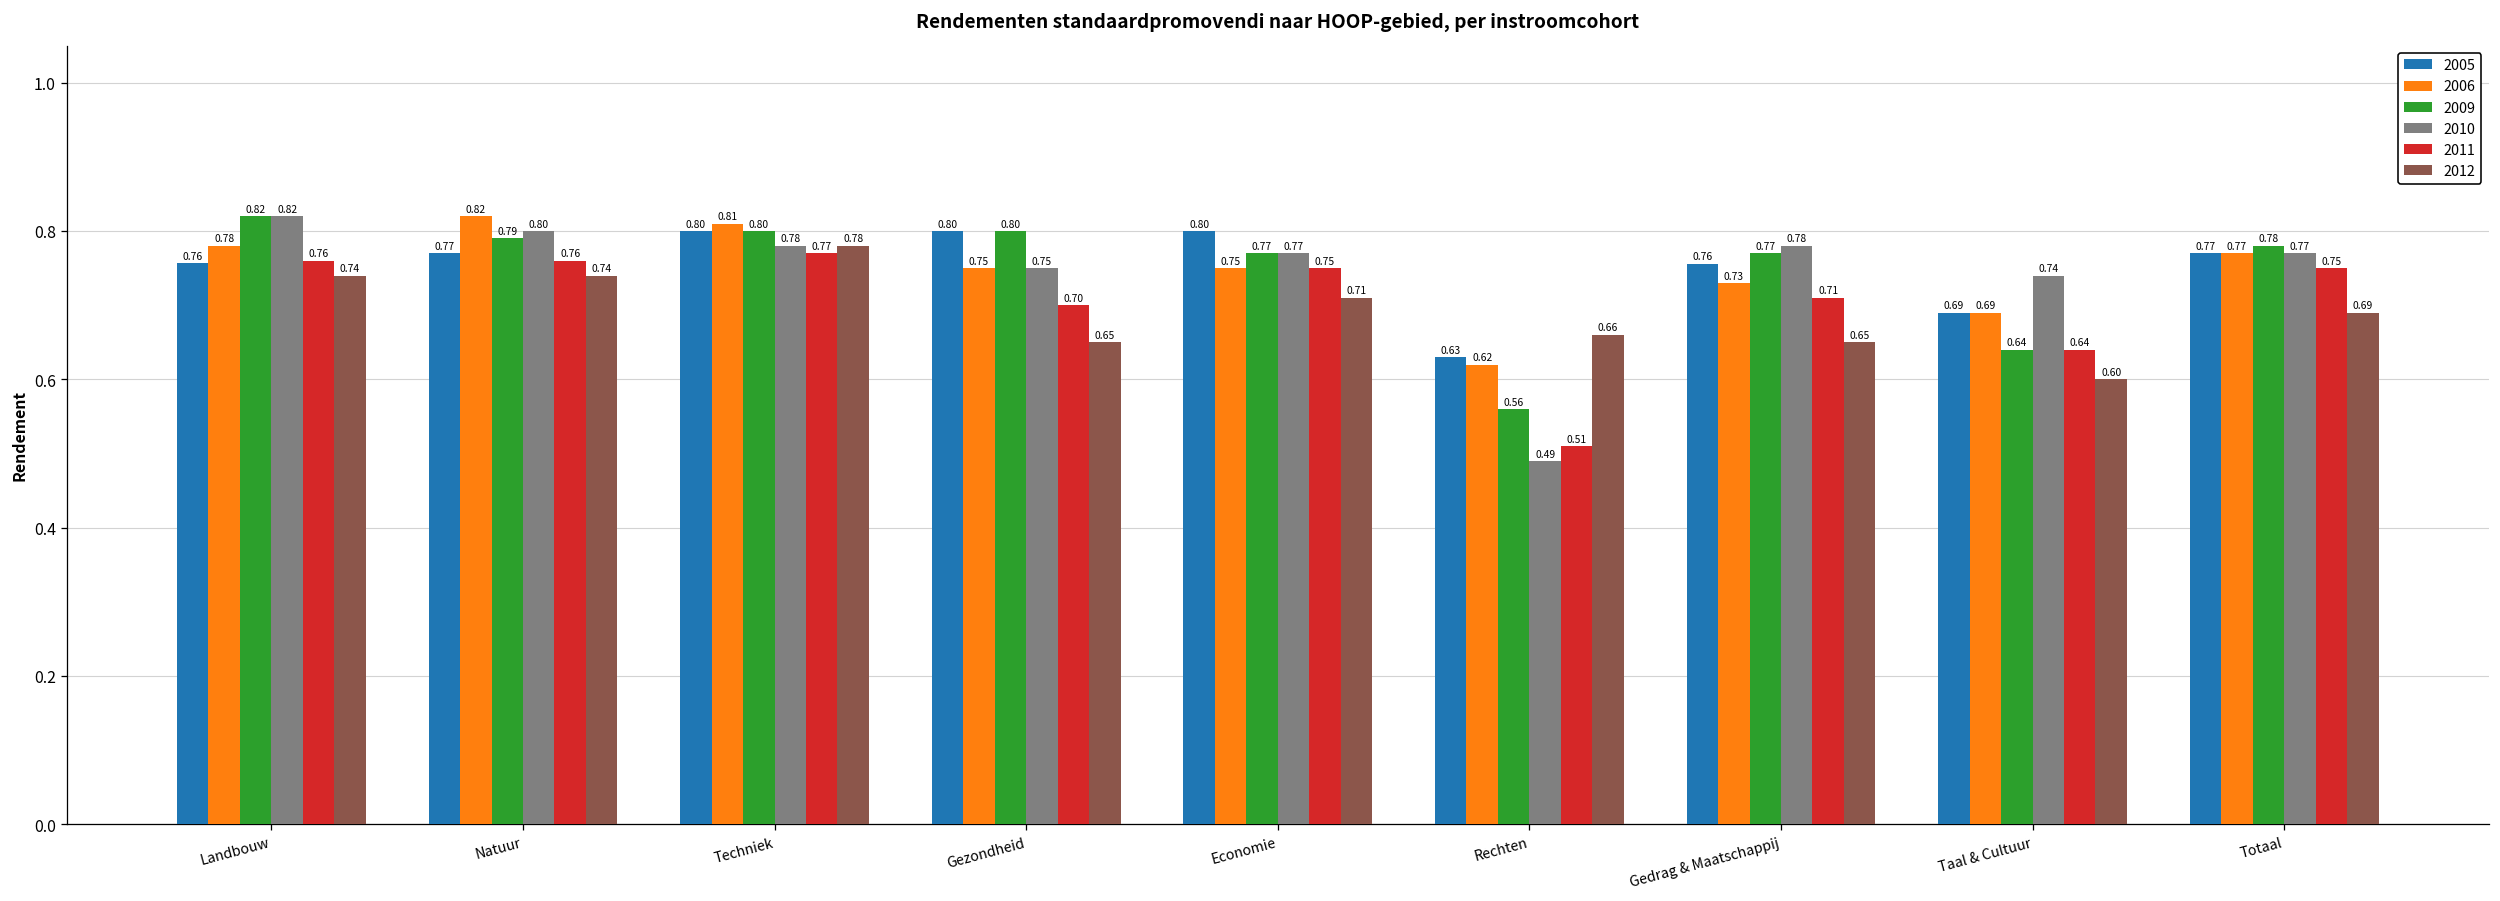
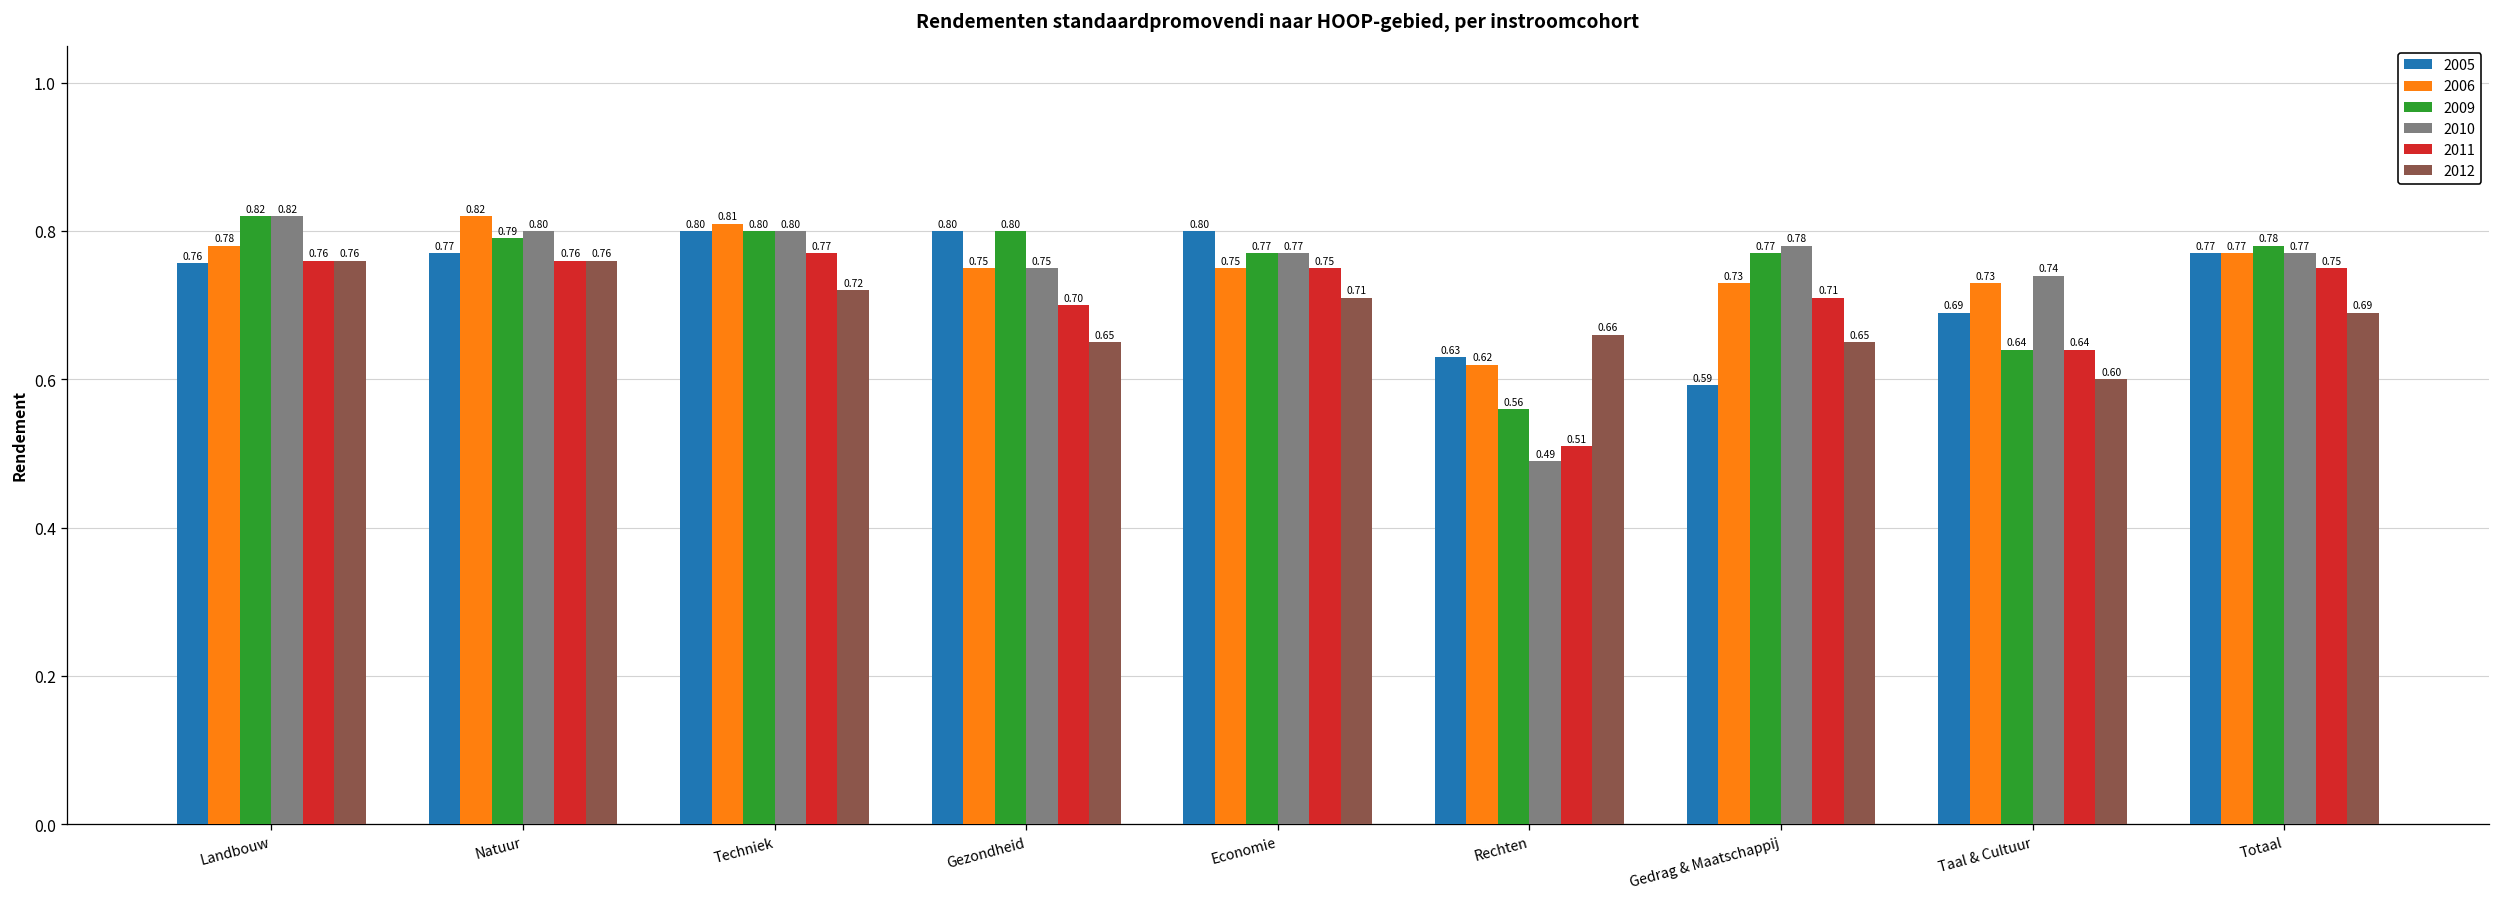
2012, Landbouw: 0.74 -> 0.76
2012, Natuur: 0.74 -> 0.76
2010, Techniek: 0.78 -> 0.80
2012, Techniek: 0.78 -> 0.72
2005, Gedrag & Maatschappij: 0.76 -> 0.59
2006, Taal & Cultuur: 0.69 -> 0.73
